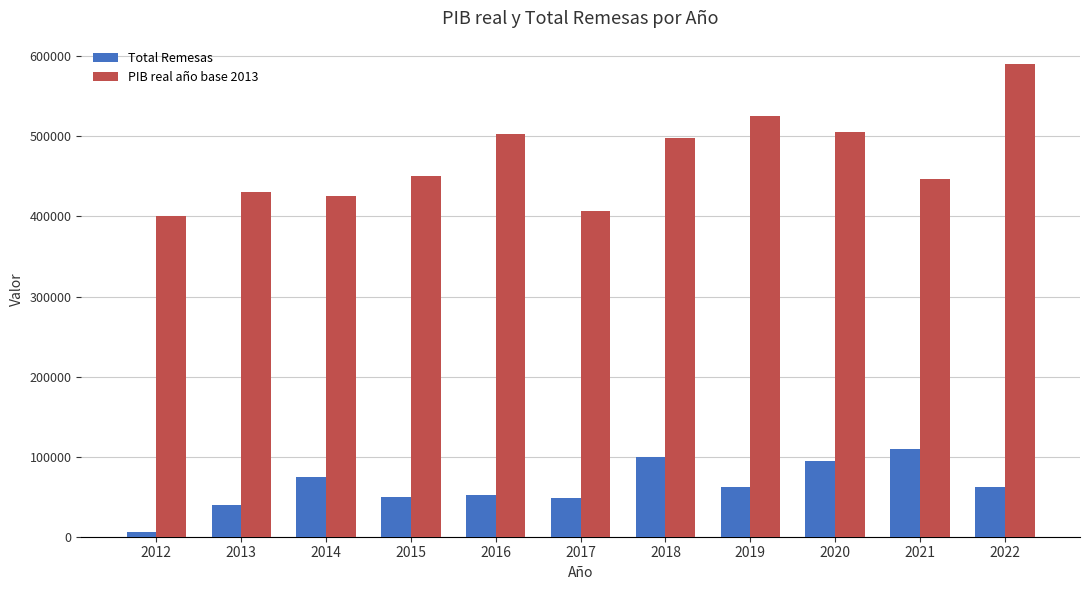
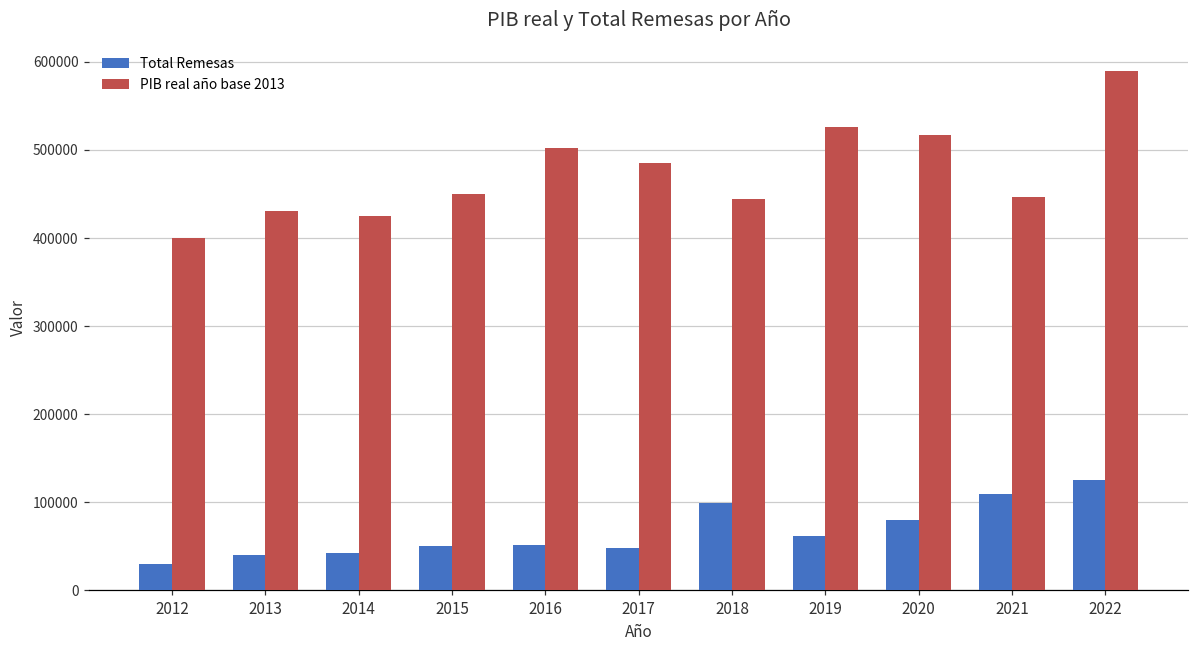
Total Remesas, 2012: 10000 -> 30000
Total Remesas, 2014: 70000 -> 40000
PIB real año base 2013, 2017: 410000 -> 490000
PIB real año base 2013, 2018: 500000 -> 440000
Total Remesas, 2020: 100000 -> 80000
PIB real año base 2013, 2020: 510000 -> 520000
Total Remesas, 2022: 60000 -> 130000
